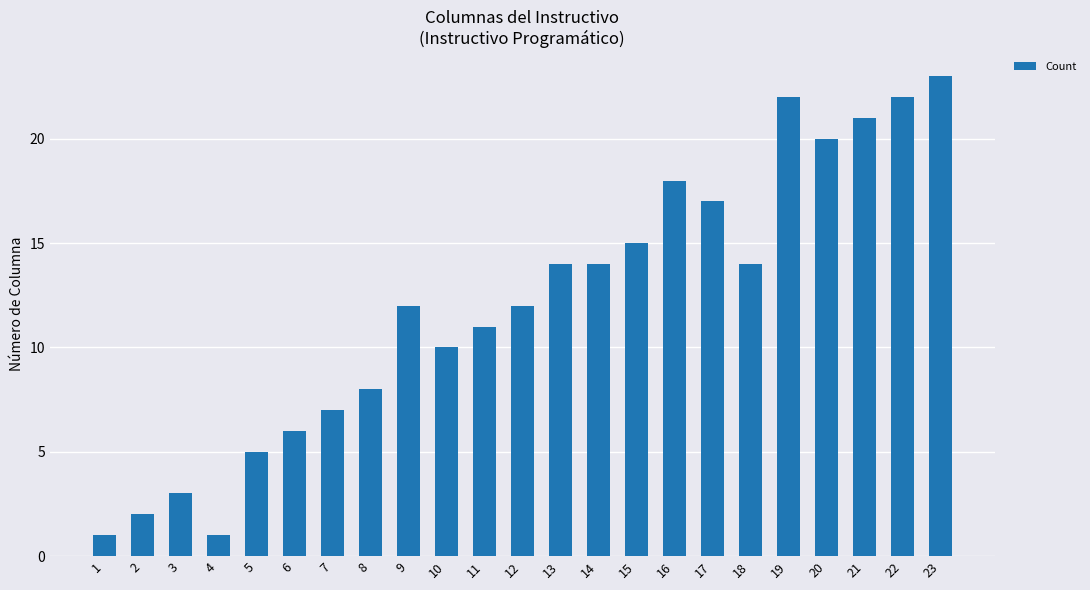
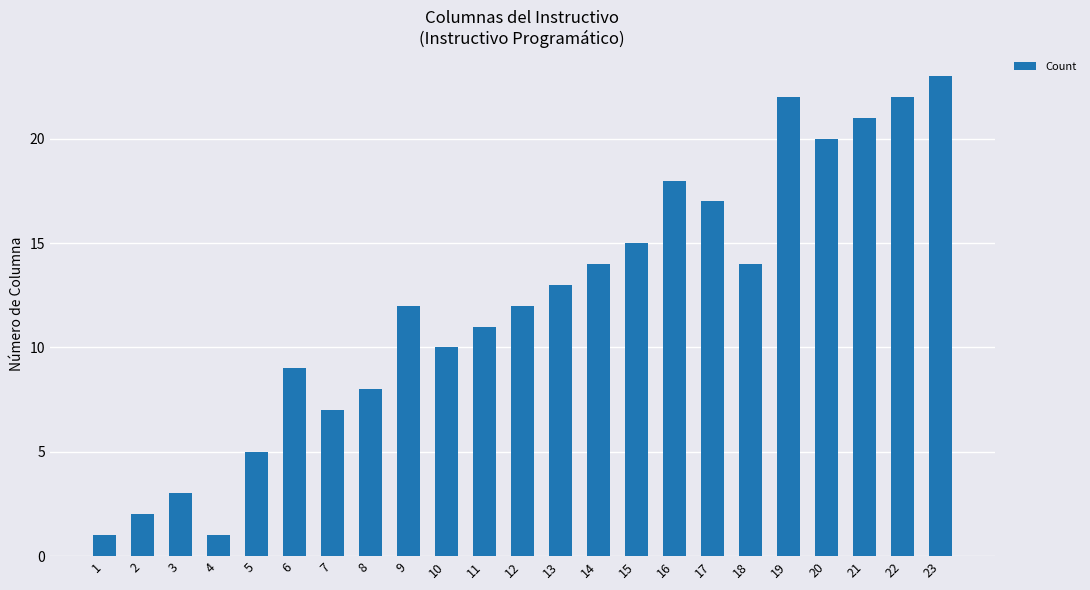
6: 6 -> 9
13: 14 -> 13
